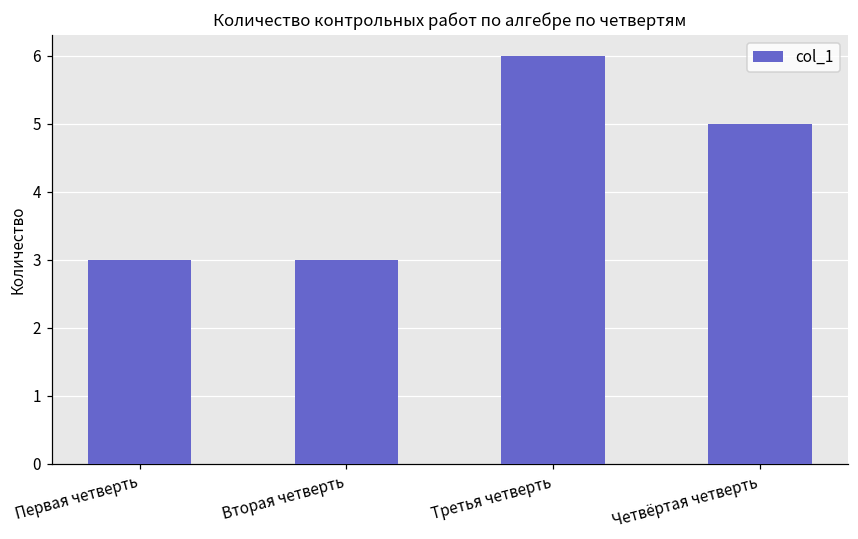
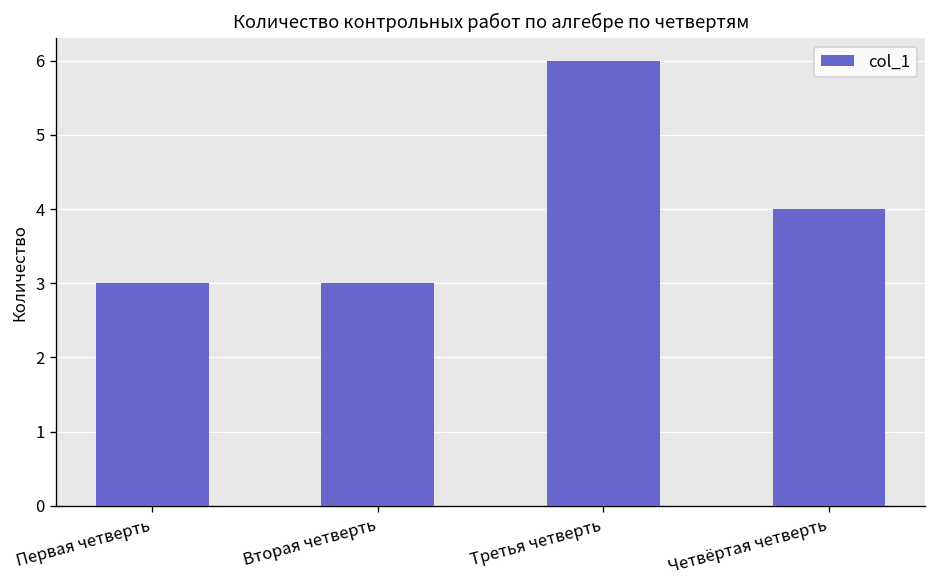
Четвёртая четверть: 5 -> 4
